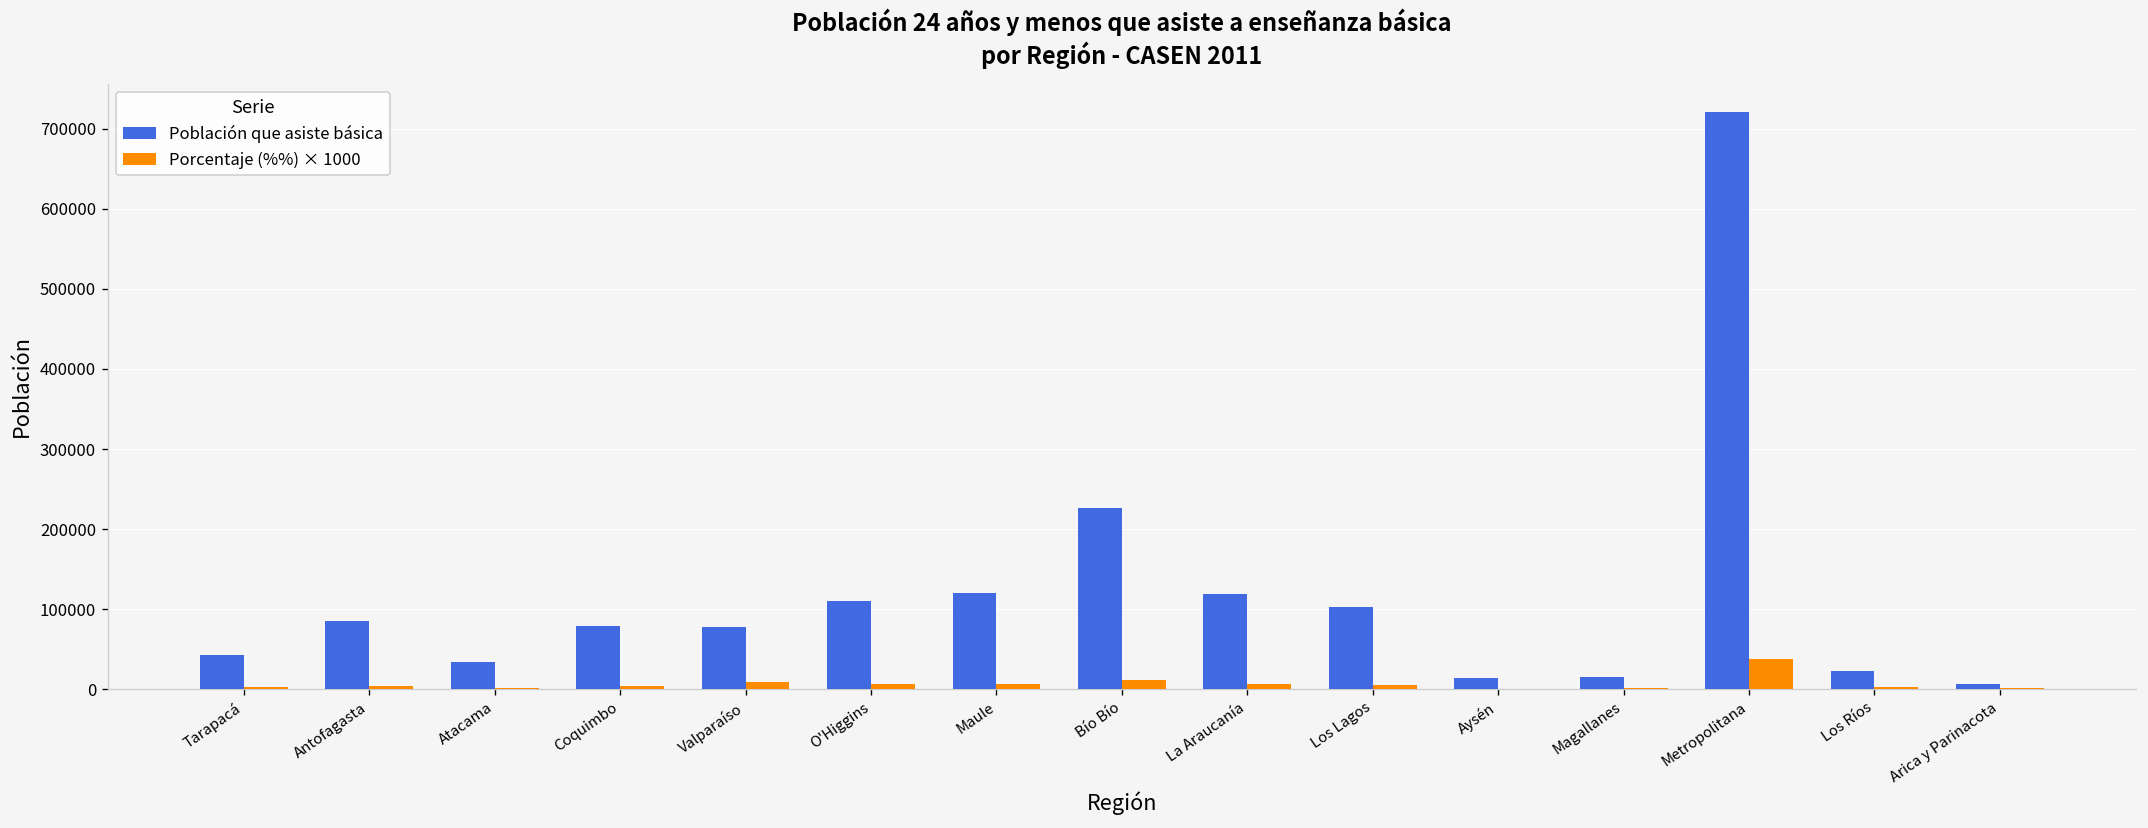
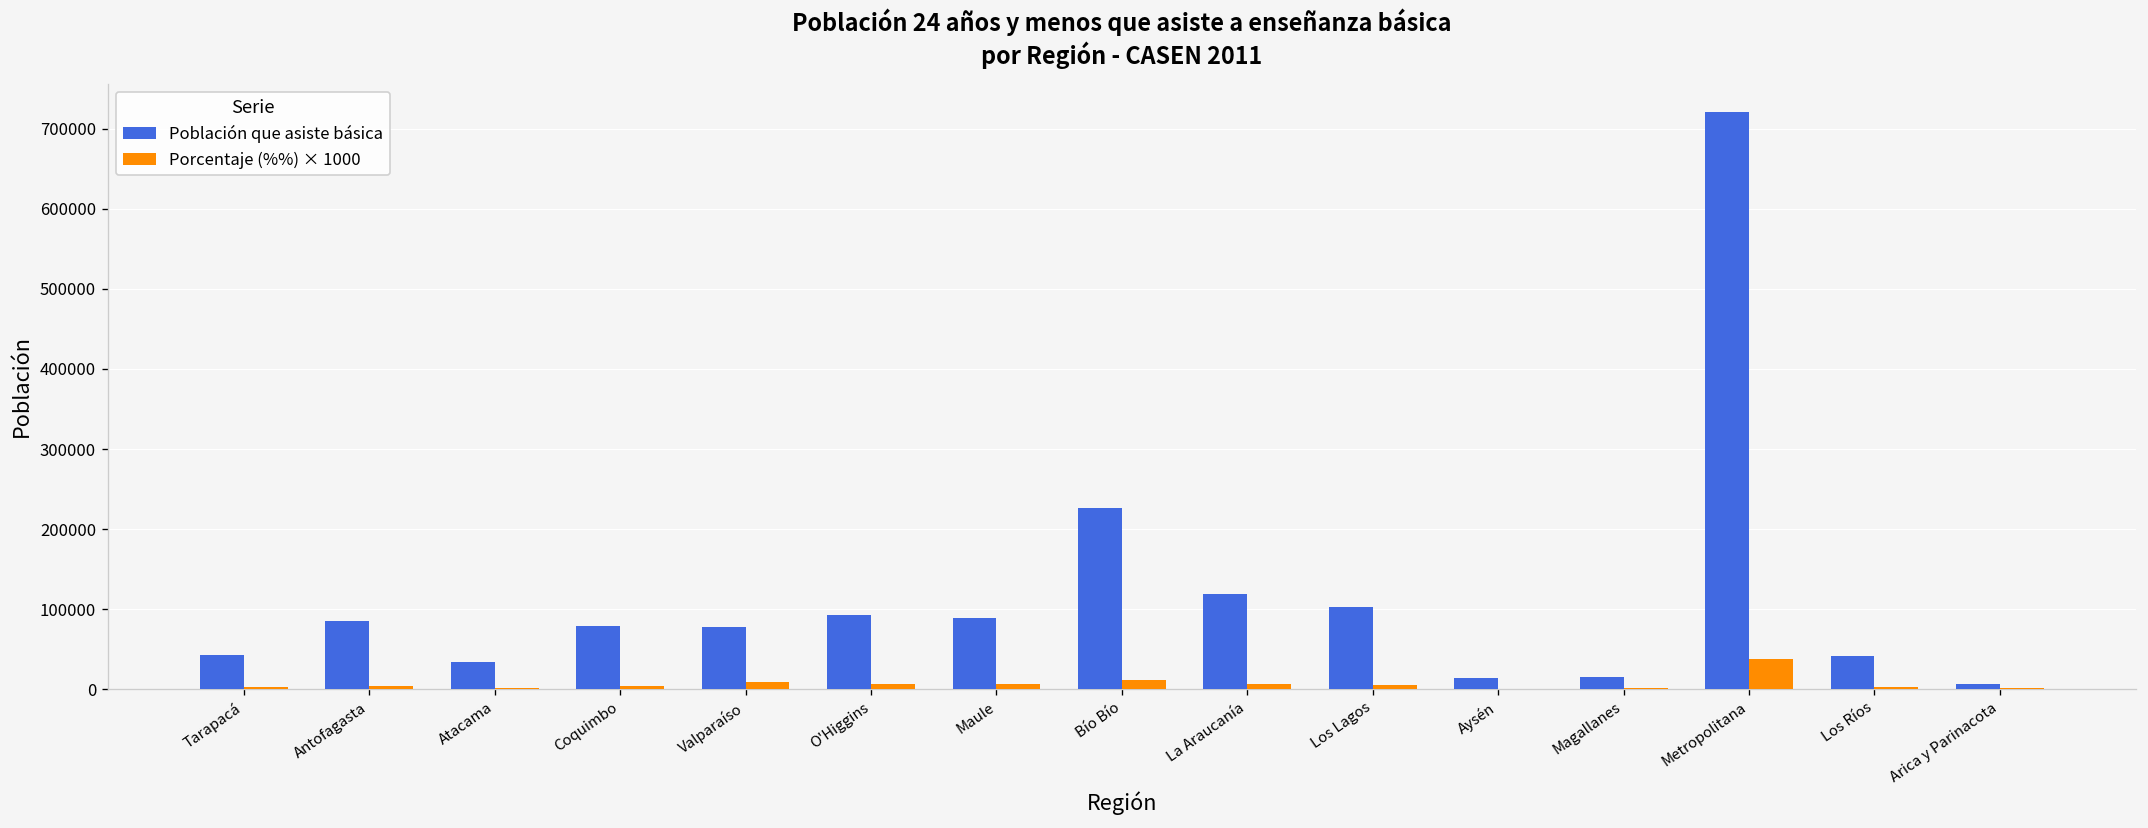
Población que asiste básica, O'Higgins: 110000 -> 90000
Población que asiste básica, Maule: 120000 -> 90000
Población que asiste básica, Los Ríos: 20000 -> 40000
